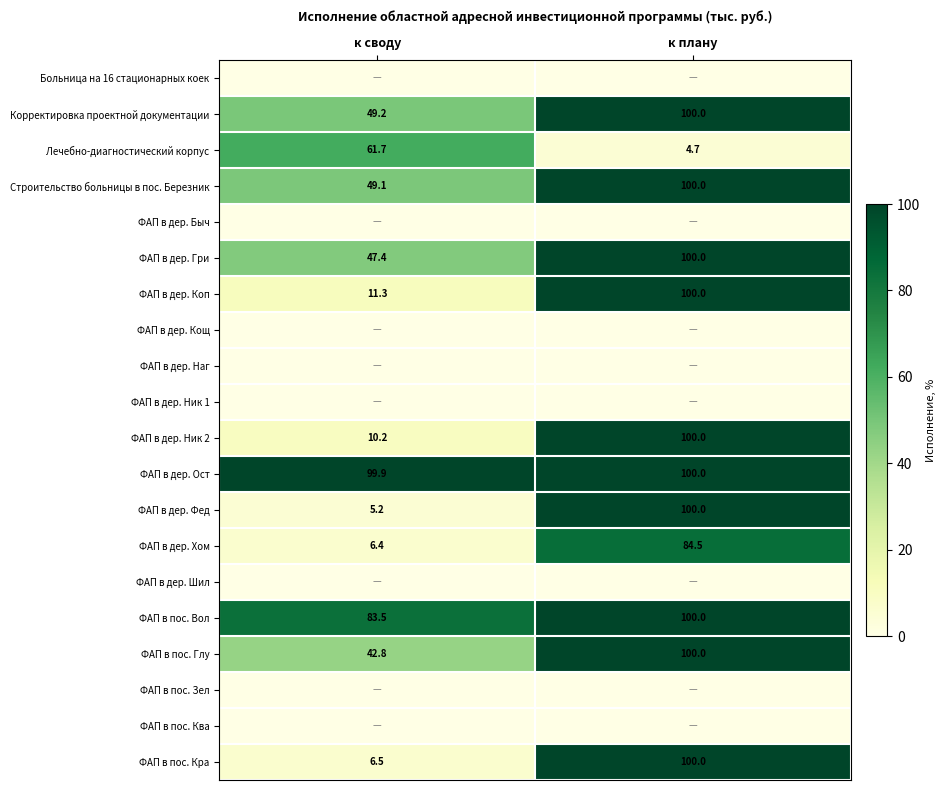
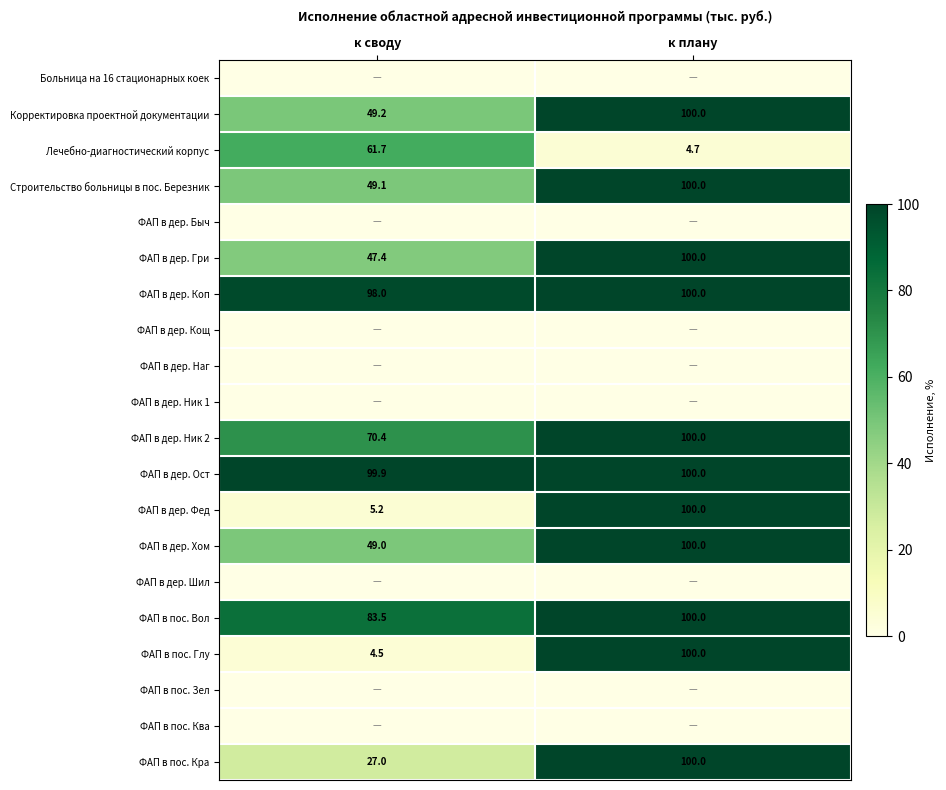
ФАП в дер. Коп, к своду: 11.3 -> 98.0
ФАП в дер. Ник 2, к своду: 10.2 -> 70.4
ФАП в дер. Хом, к своду: 6.4 -> 49.0
ФАП в дер. Хом, к плану: 84.5 -> 100.0
ФАП в пос. Глу, к своду: 42.8 -> 4.5
ФАП в пос. Кра, к своду: 6.5 -> 27.0
